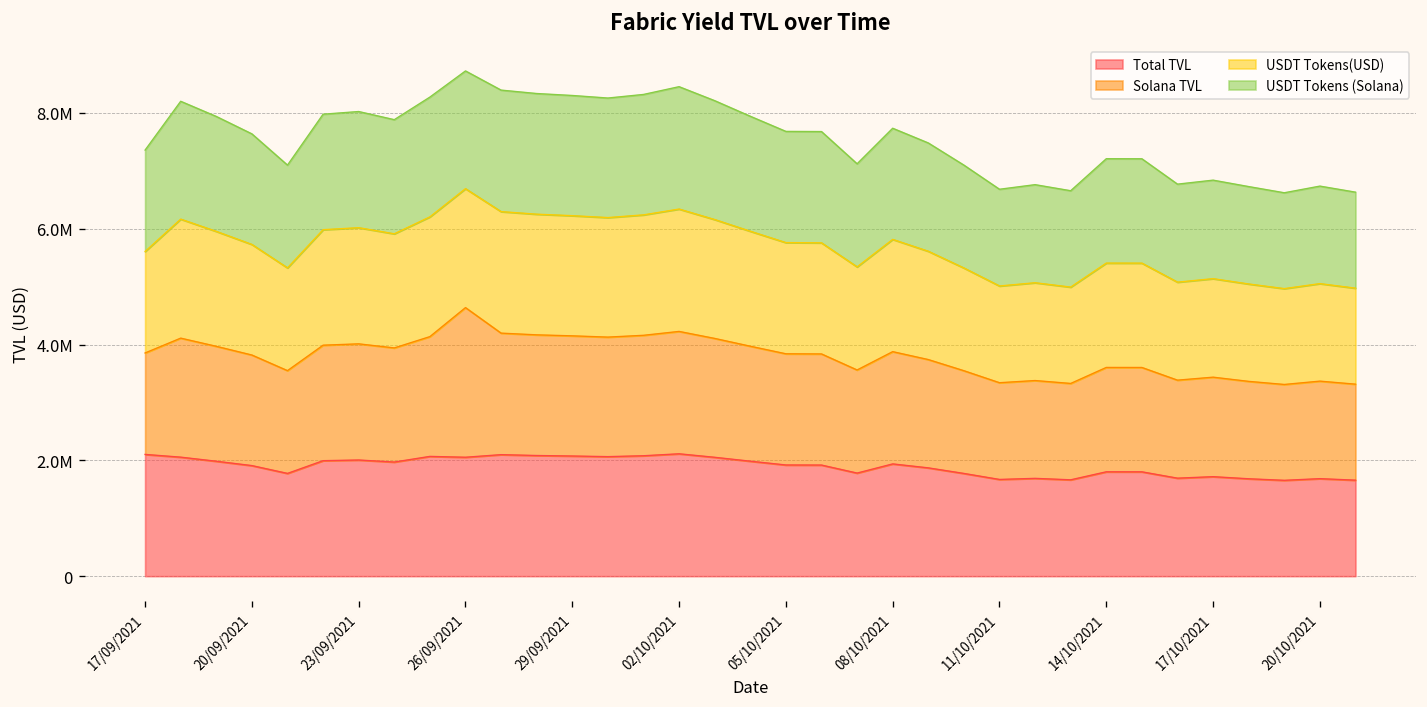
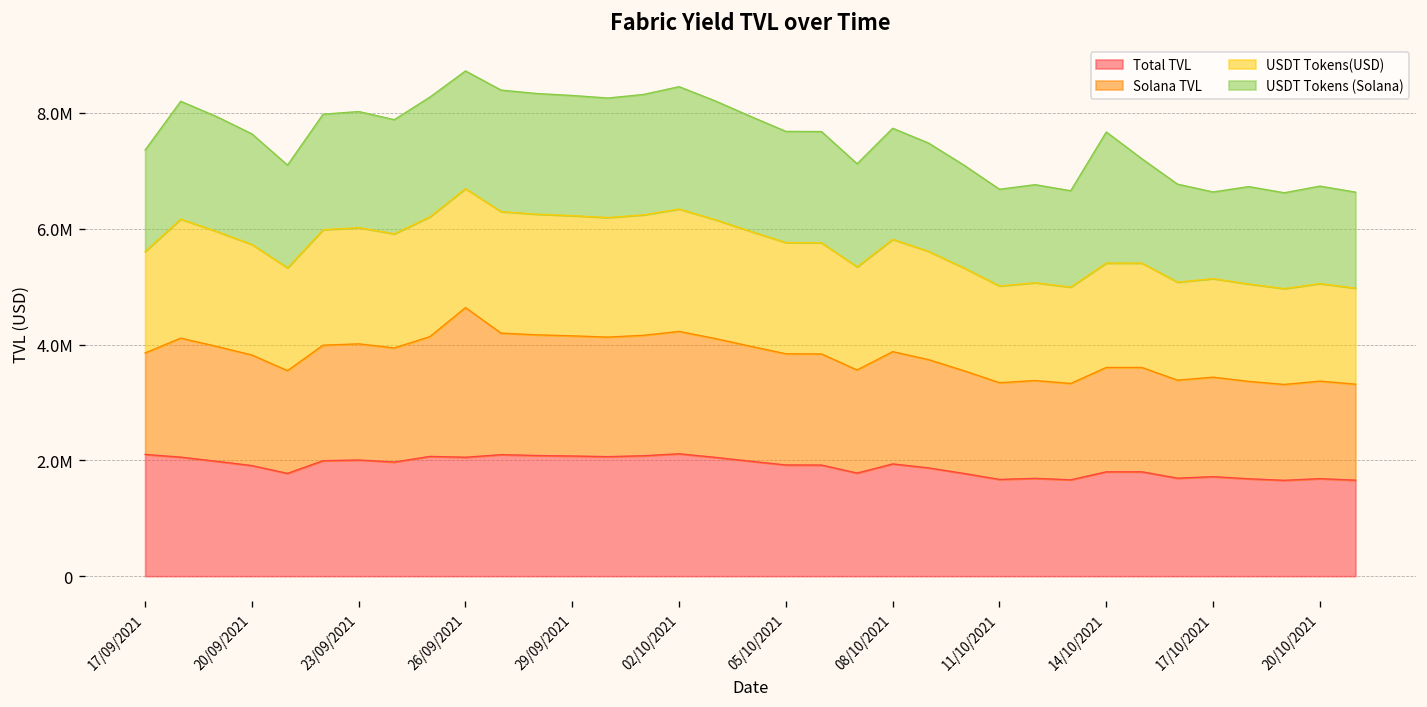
USDT Tokens (Solana), 14/10/2021: 1800000 -> 2300000
USDT Tokens (Solana), 17/10/2021: 1700000 -> 1500000
